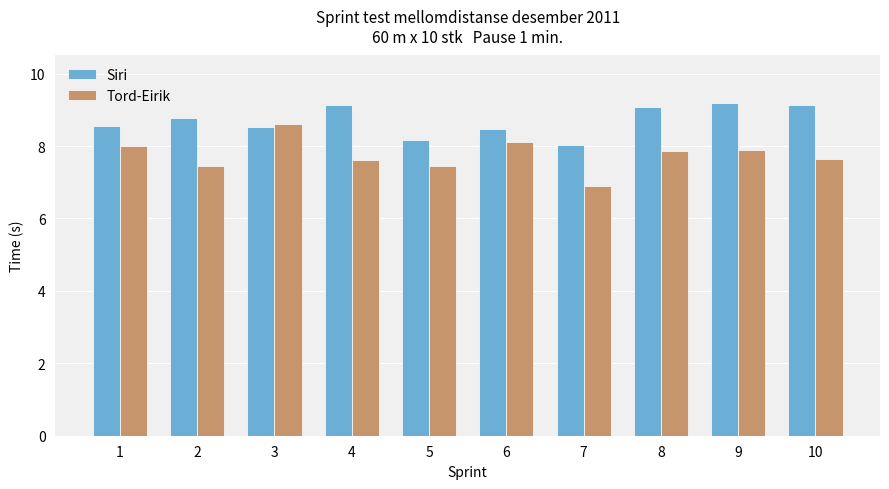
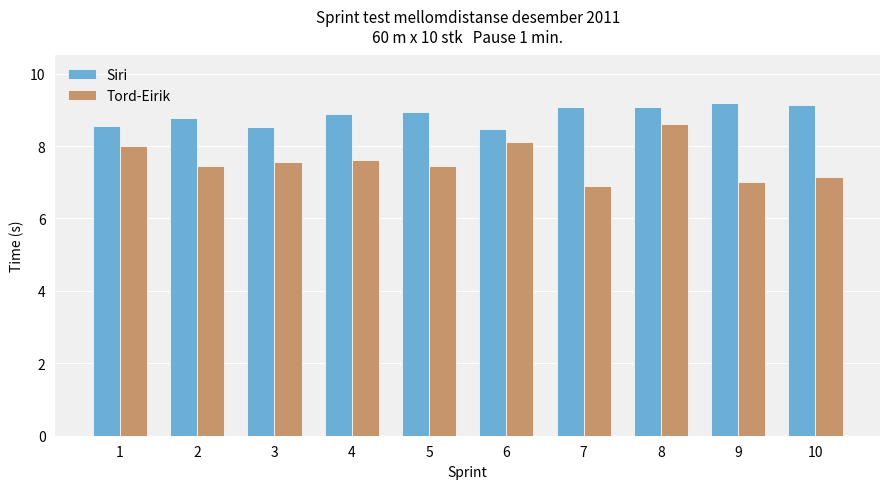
Tord-Eirik, 3: 8.6 -> 7.6
Siri, 4: 9.1 -> 8.9
Siri, 5: 8.2 -> 8.9
Siri, 7: 8.0 -> 9.1
Tord-Eirik, 8: 7.9 -> 8.6
Tord-Eirik, 9: 7.9 -> 7.0
Tord-Eirik, 10: 7.7 -> 7.2
